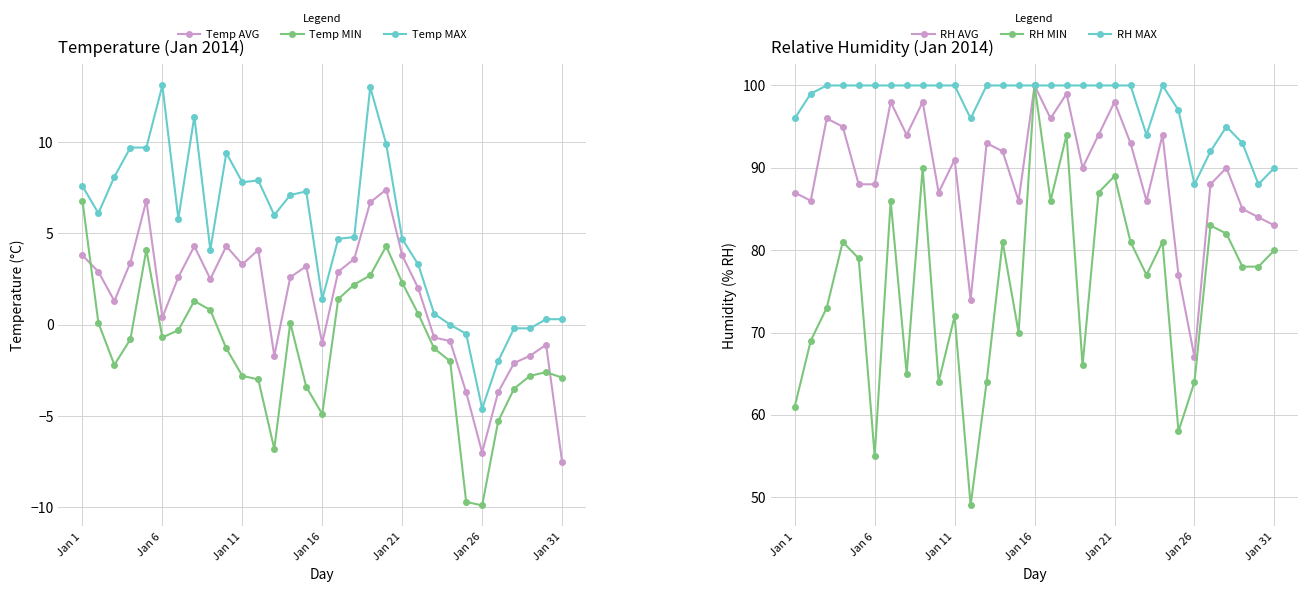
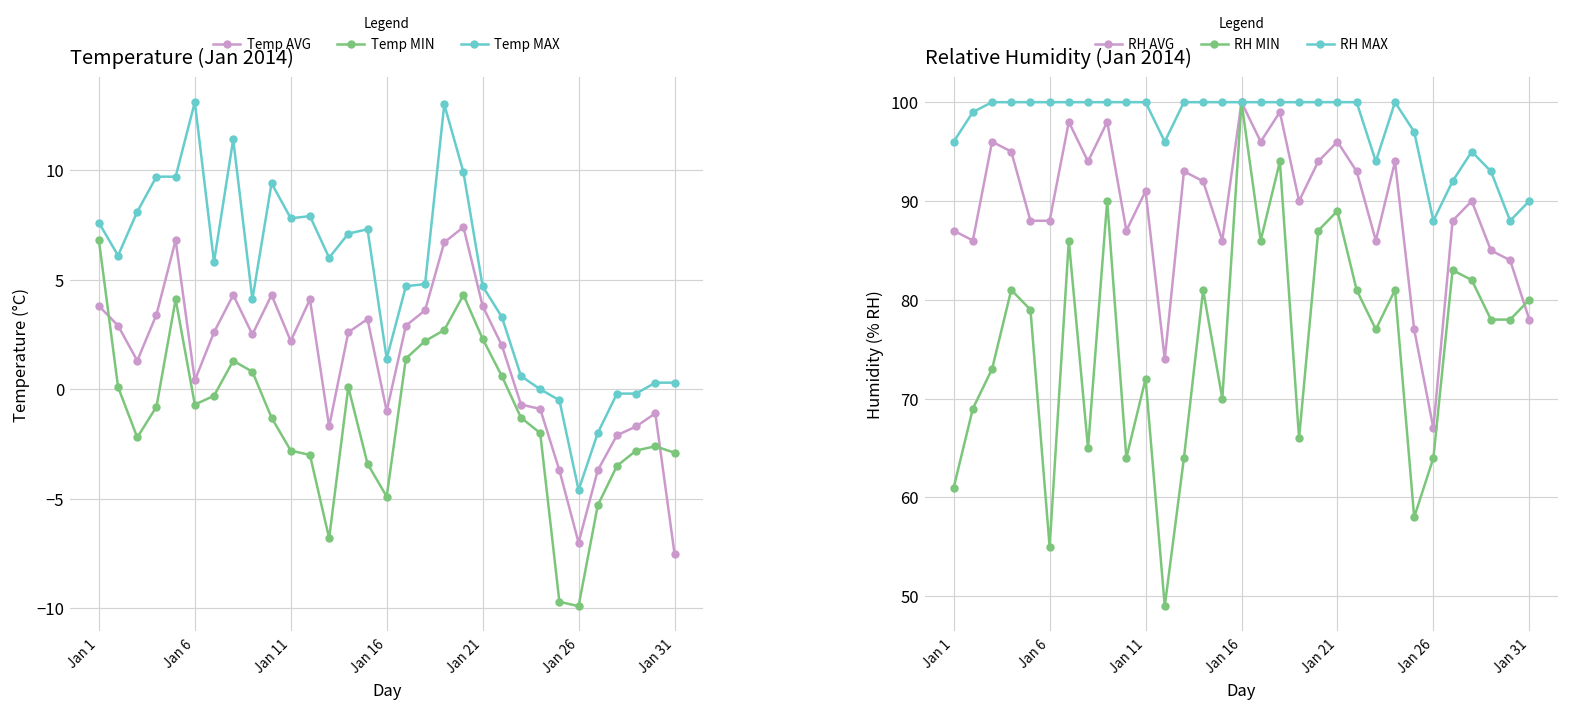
Temperature (Jan 2014), Temp AVG, Jan 11: 3.3 -> 2.2
Relative Humidity (Jan 2014), RH AVG, Jan 21: 98 -> 96
Relative Humidity (Jan 2014), RH AVG, Jan 31: 83 -> 78
